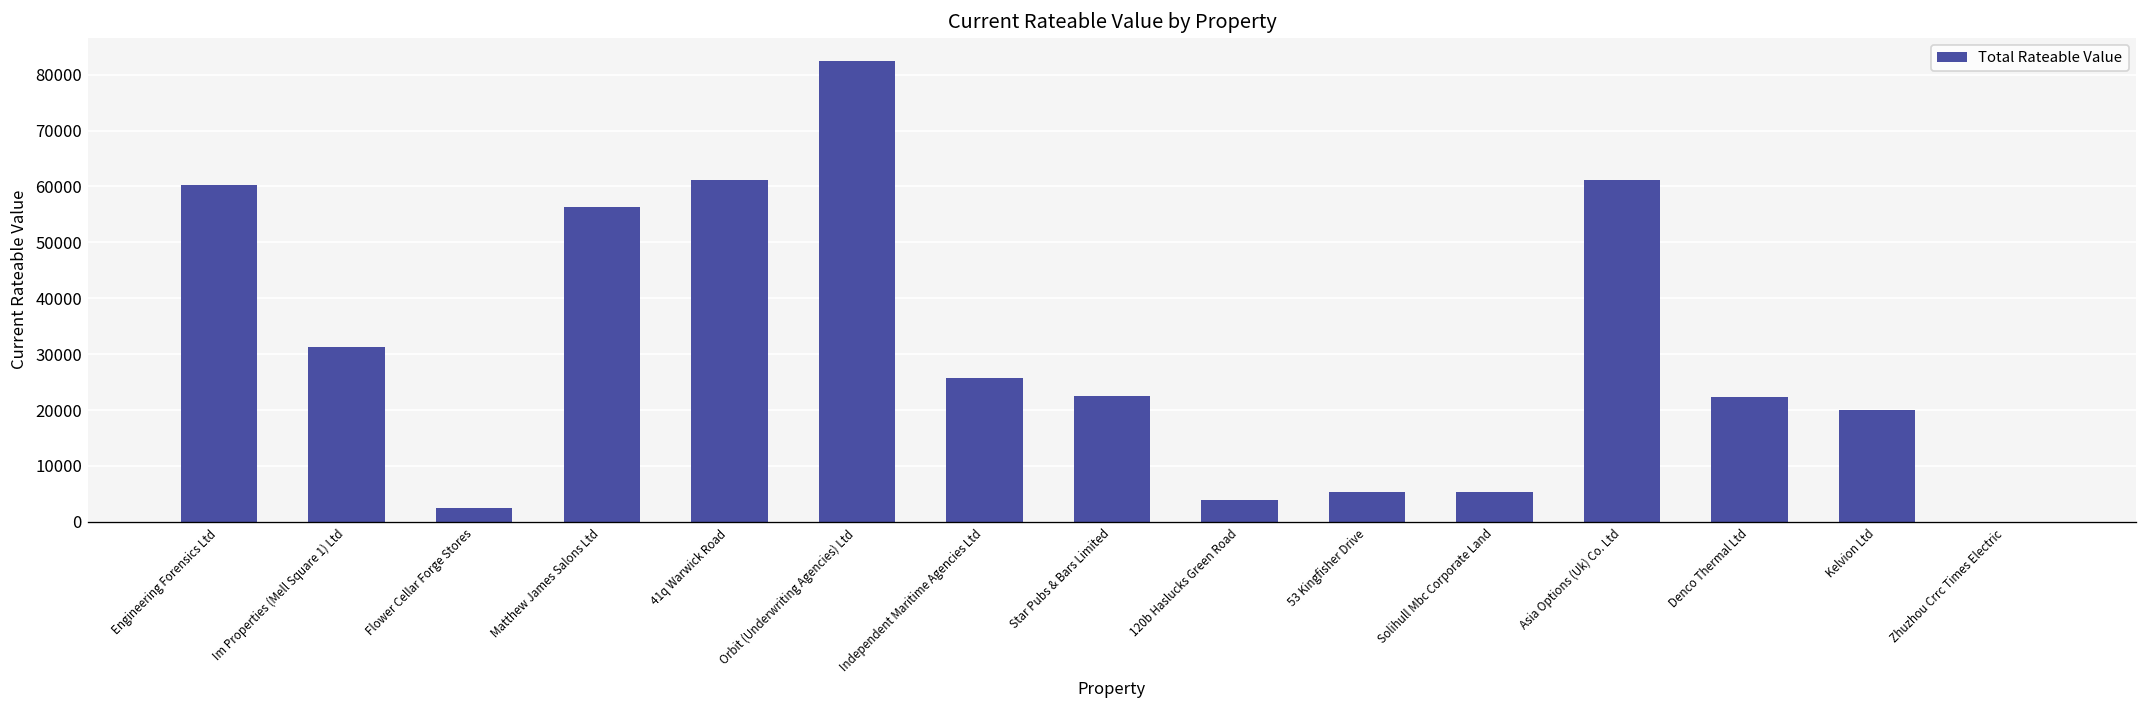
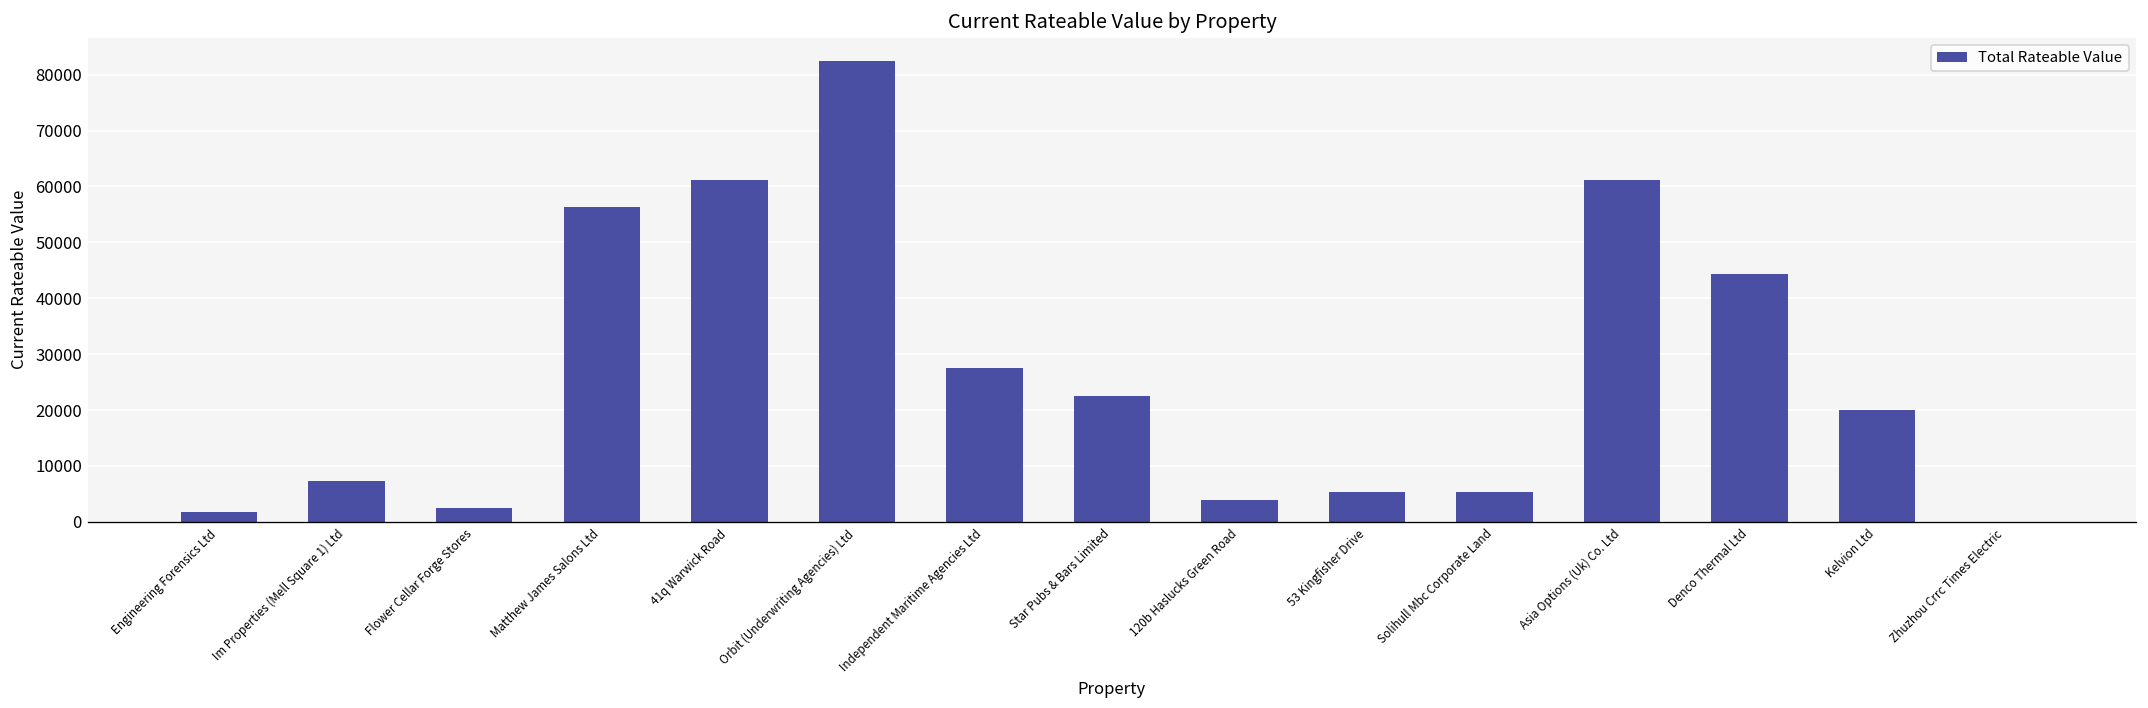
Engineering Forensics Ltd: 60000 -> 2000
Im Properties (Mell Square 1) Ltd: 31000 -> 7000
Independent Maritime Agencies Ltd: 26000 -> 28000
Denco Thermal Ltd: 22000 -> 44000
